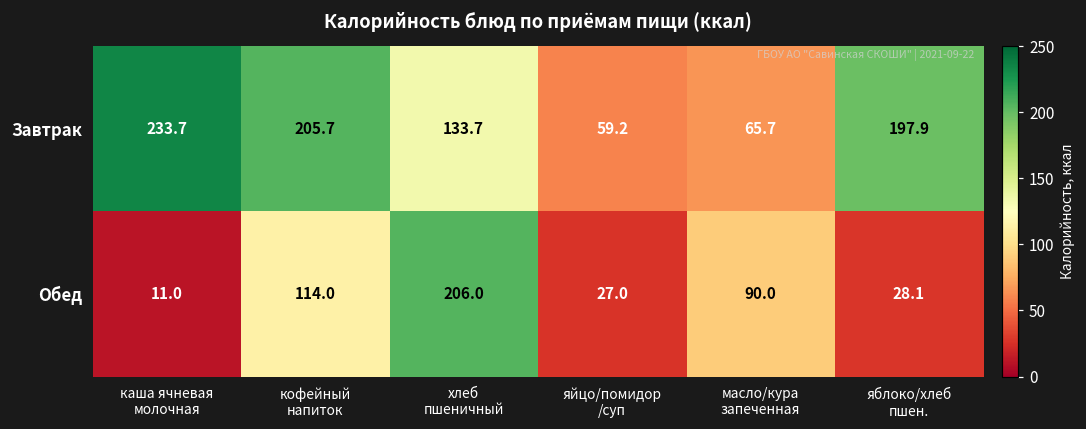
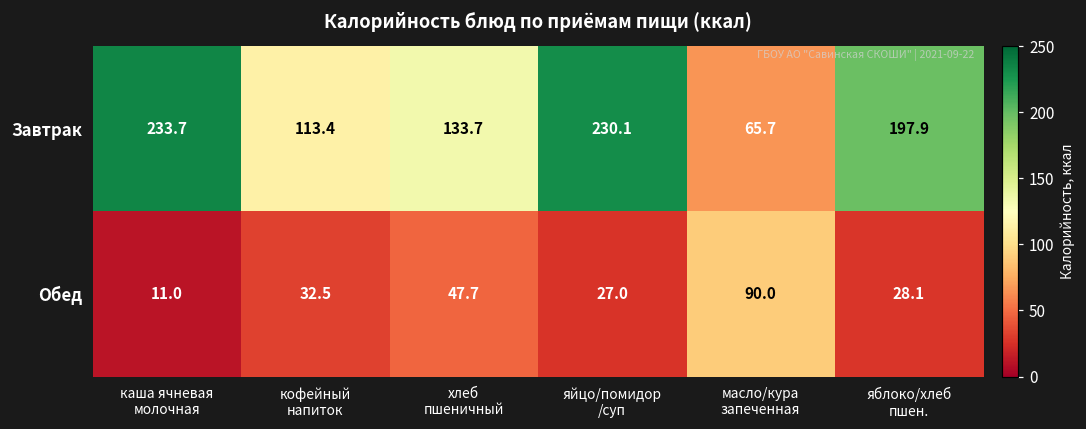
Завтрак, кофейный напиток: 205.7 -> 113.4
Завтрак, яйцо/помидор /суп: 59.2 -> 230.1
Обед, кофейный напиток: 114.0 -> 32.5
Обед, хлеб пшеничный: 206.0 -> 47.7
